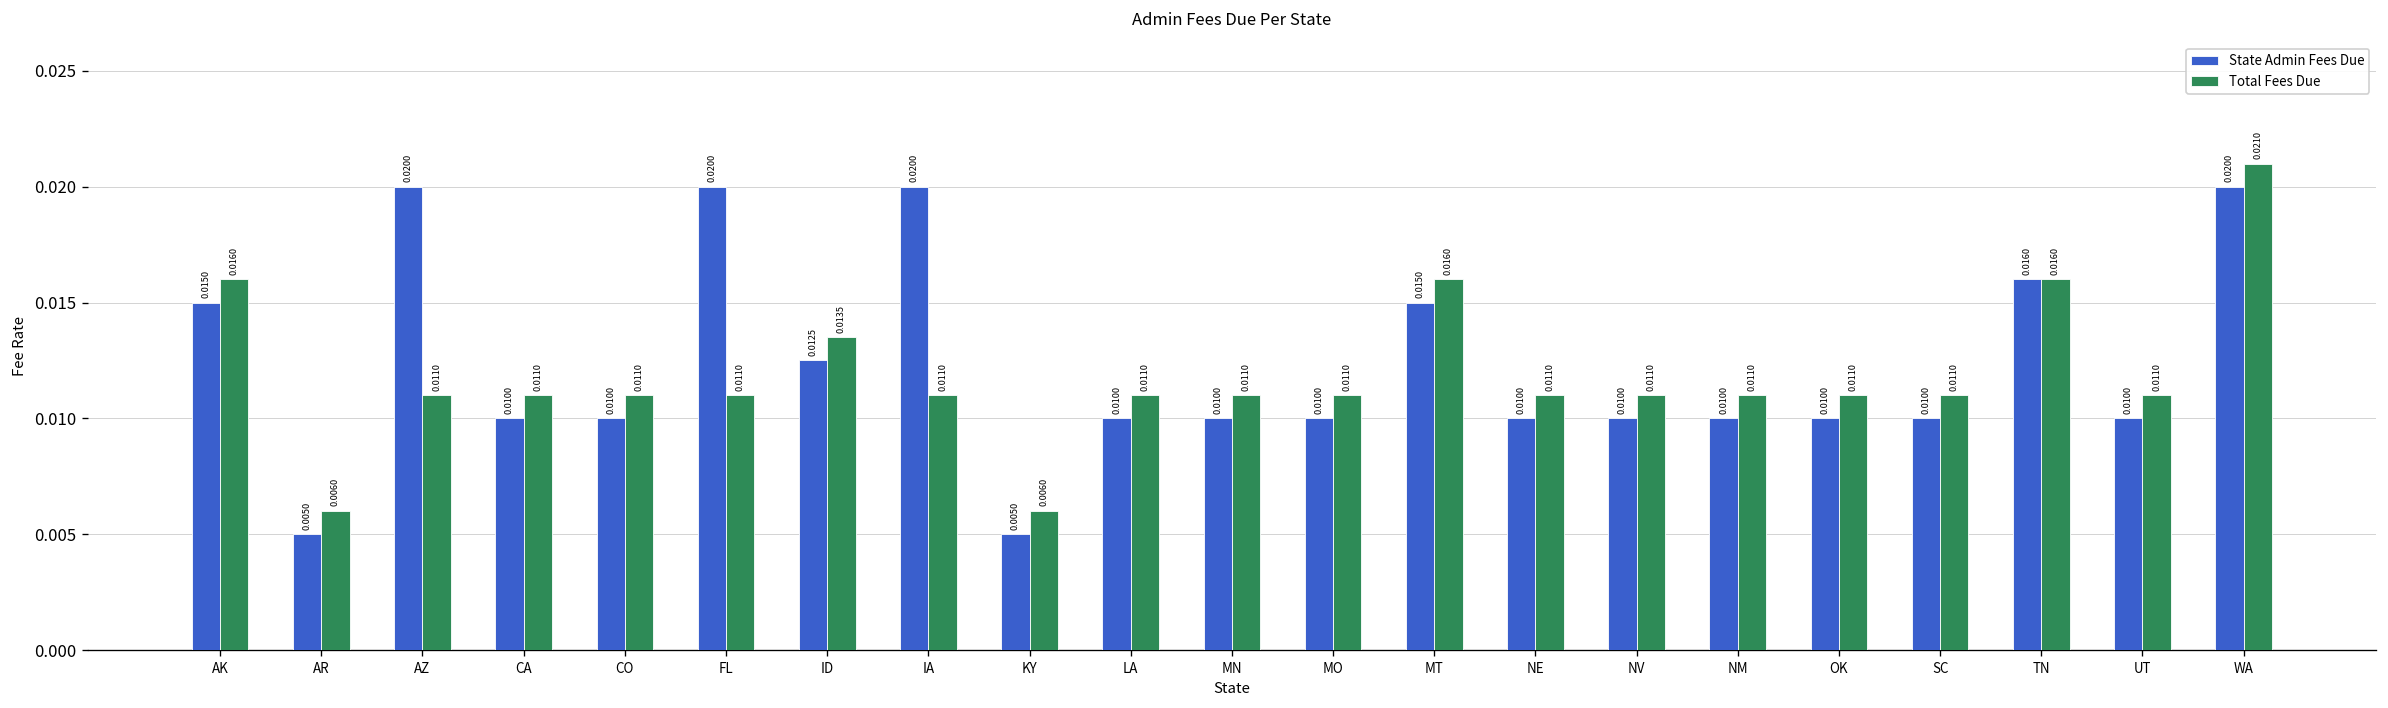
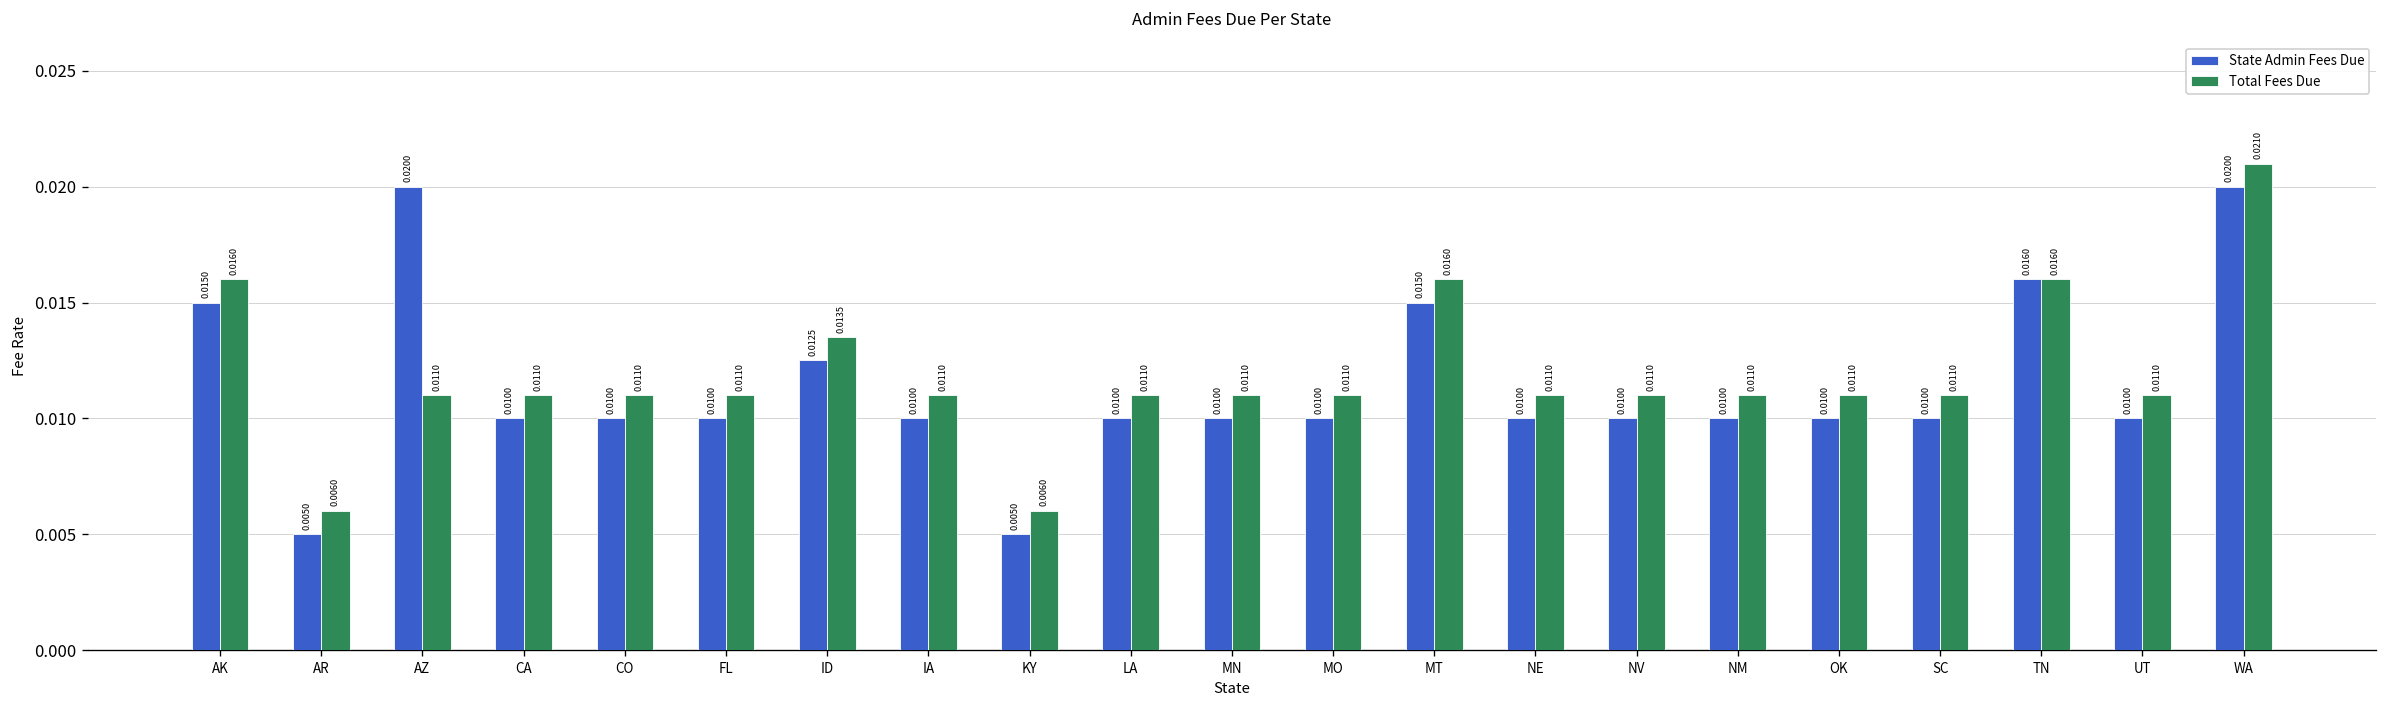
State Admin Fees Due, FL: 0.0200 -> 0.0100
State Admin Fees Due, IA: 0.0200 -> 0.0100
